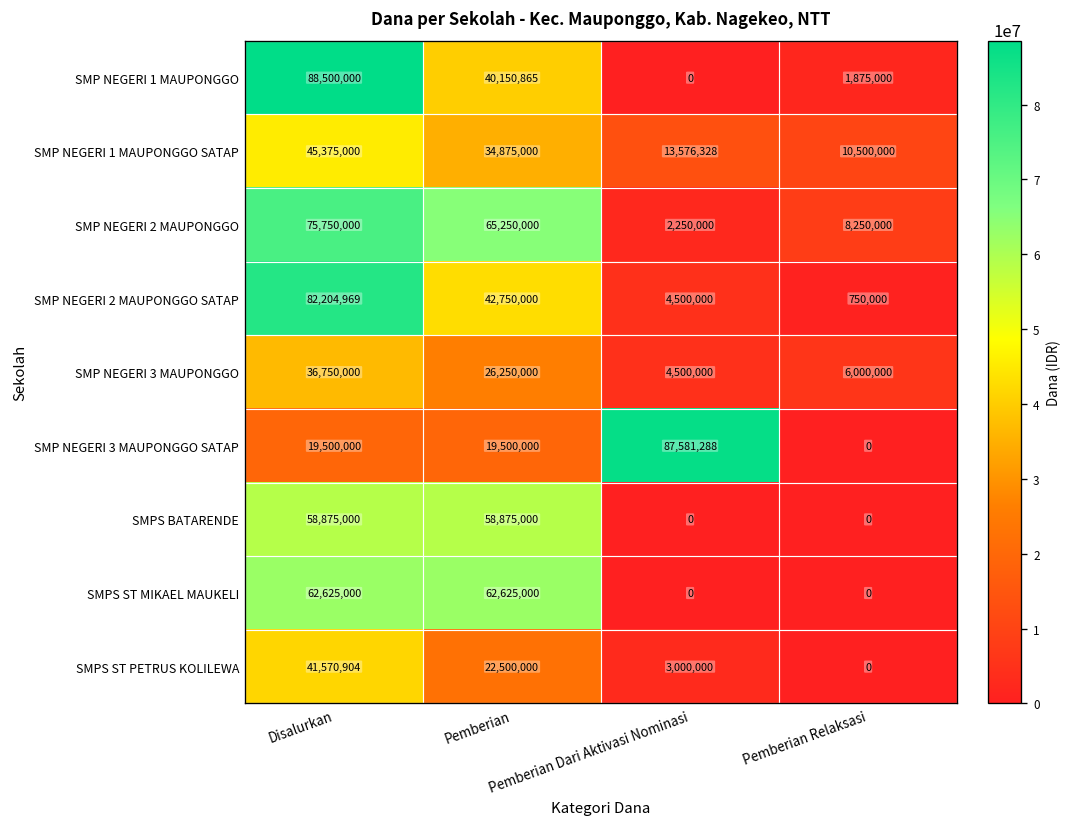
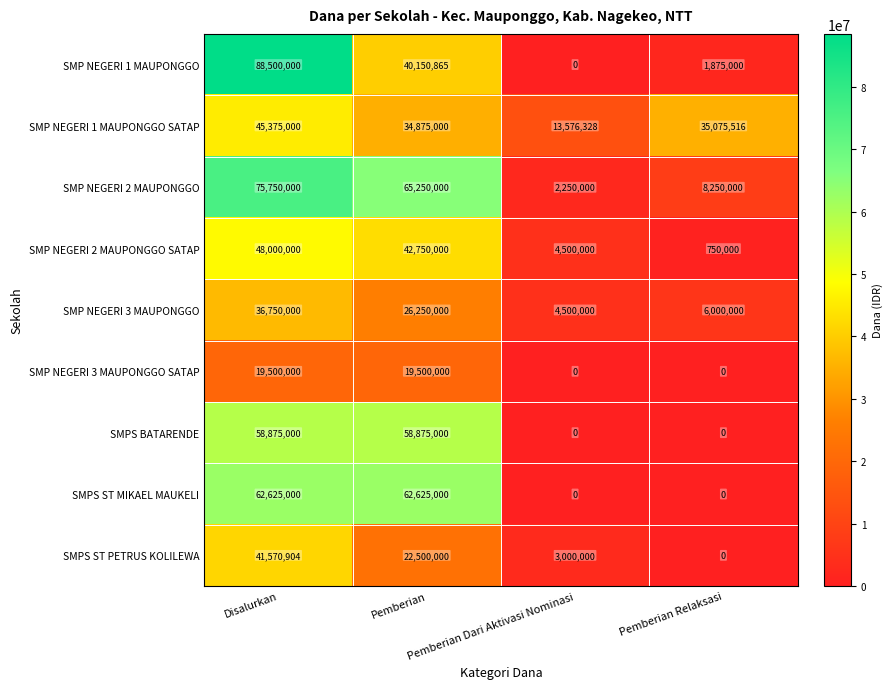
SMP NEGERI 1 MAUPONGGO SATAP, Pemberian Relaksasi: 10,500,000 -> 35,075,516
SMP NEGERI 2 MAUPONGGO SATAP, Disalurkan: 82,204,969 -> 48,000,000
SMP NEGERI 3 MAUPONGGO SATAP, Pemberian Dari Aktivasi Nominasi: 87,581,288 -> 0
